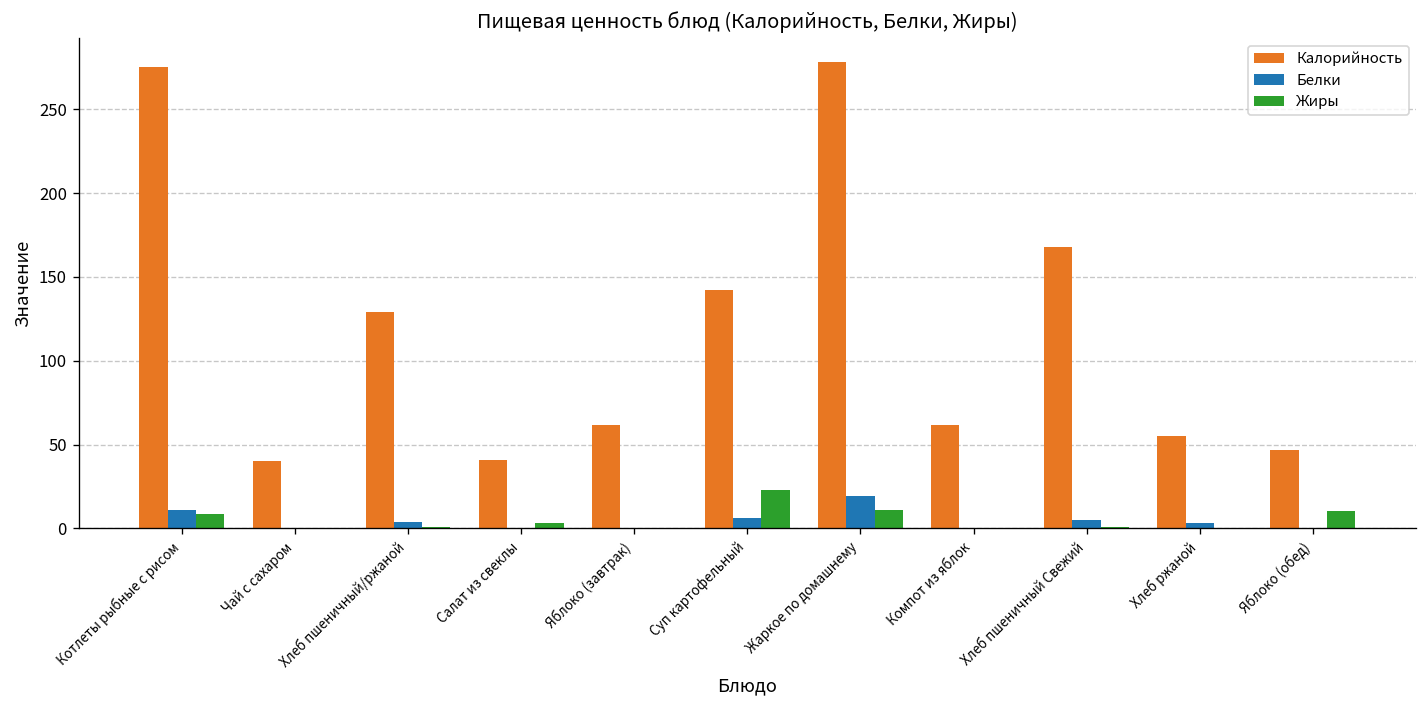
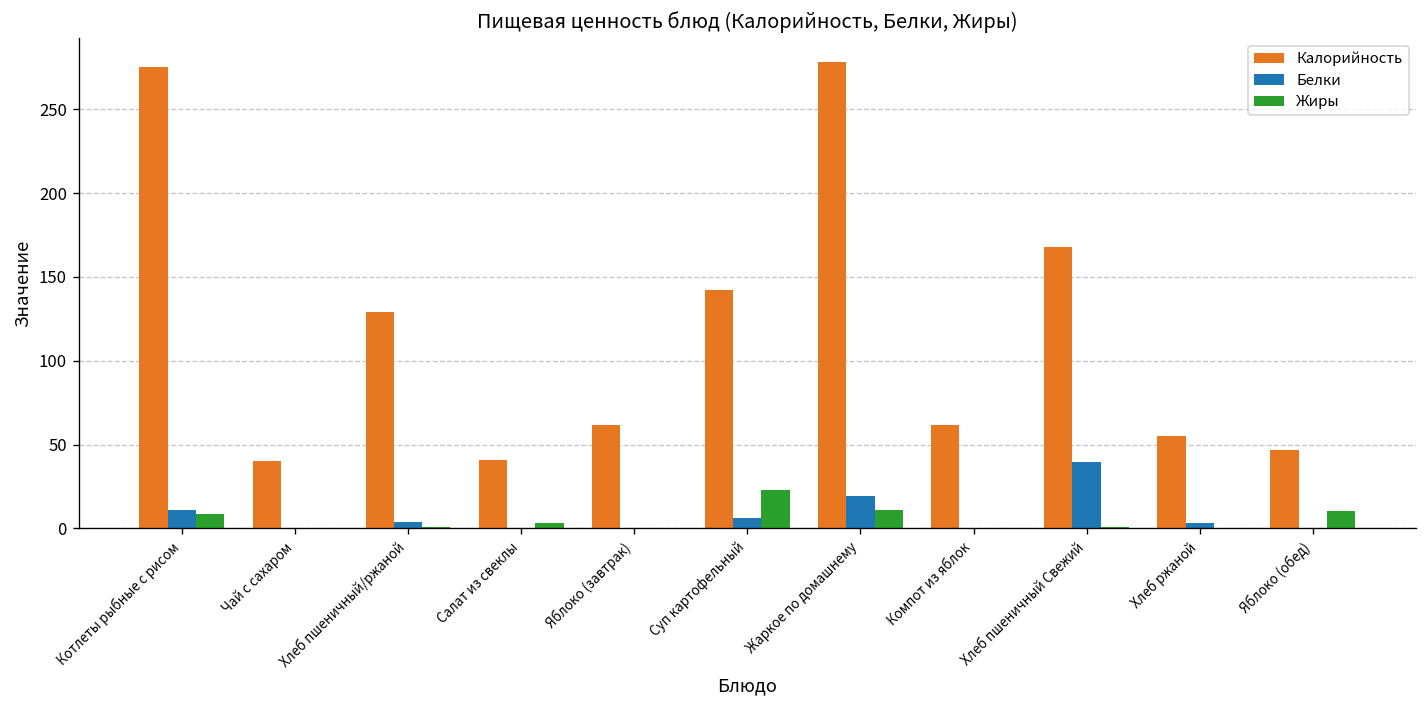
Белки, Хлеб пшеничный Свежий: 5 -> 40
